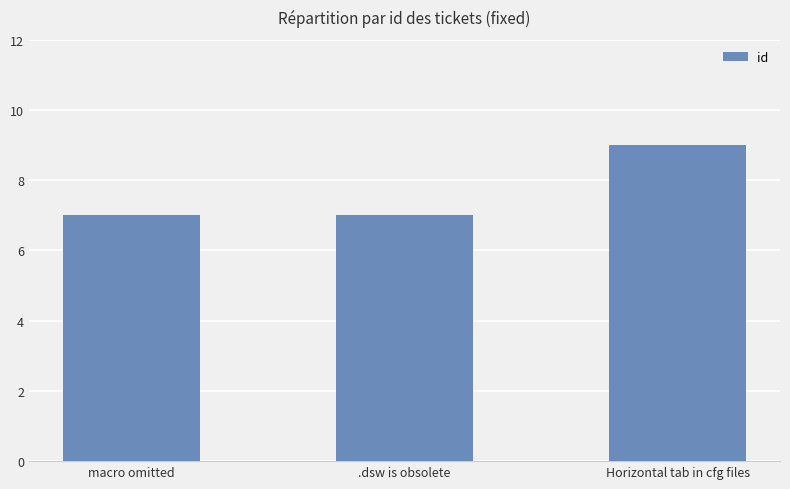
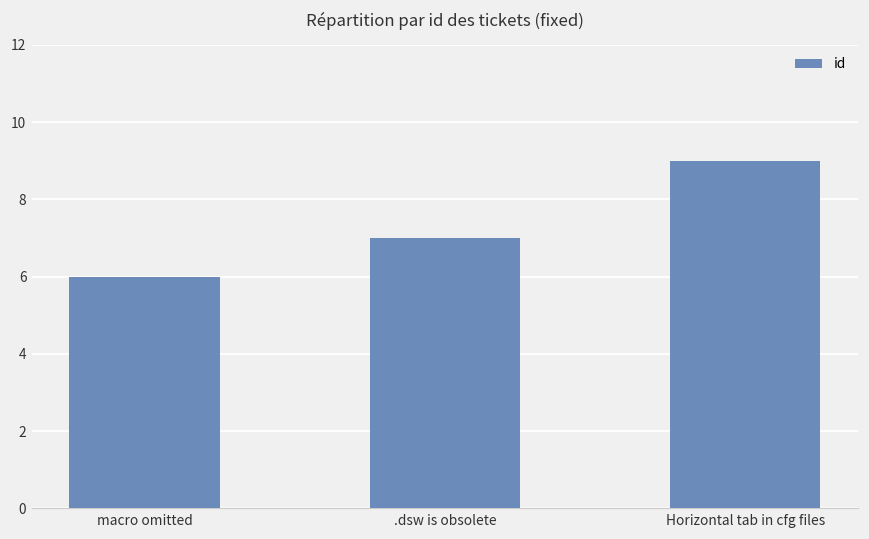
macro omitted: 7 -> 6
